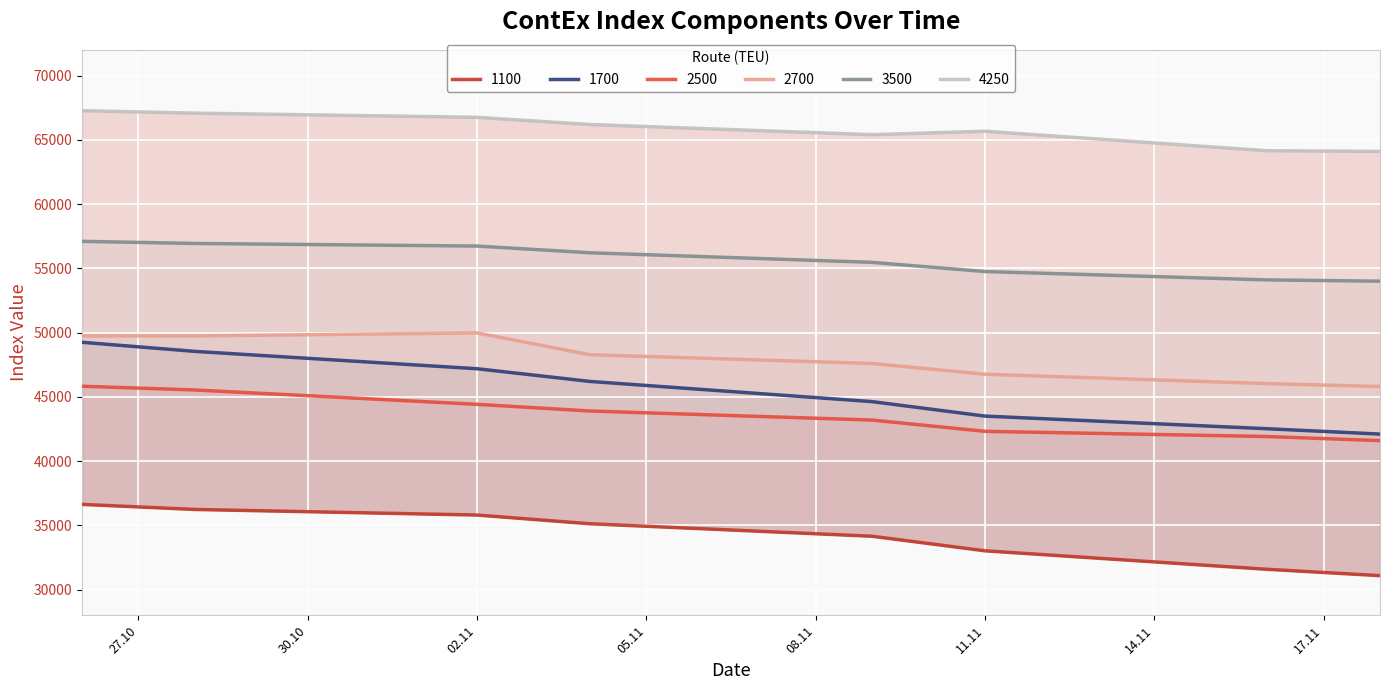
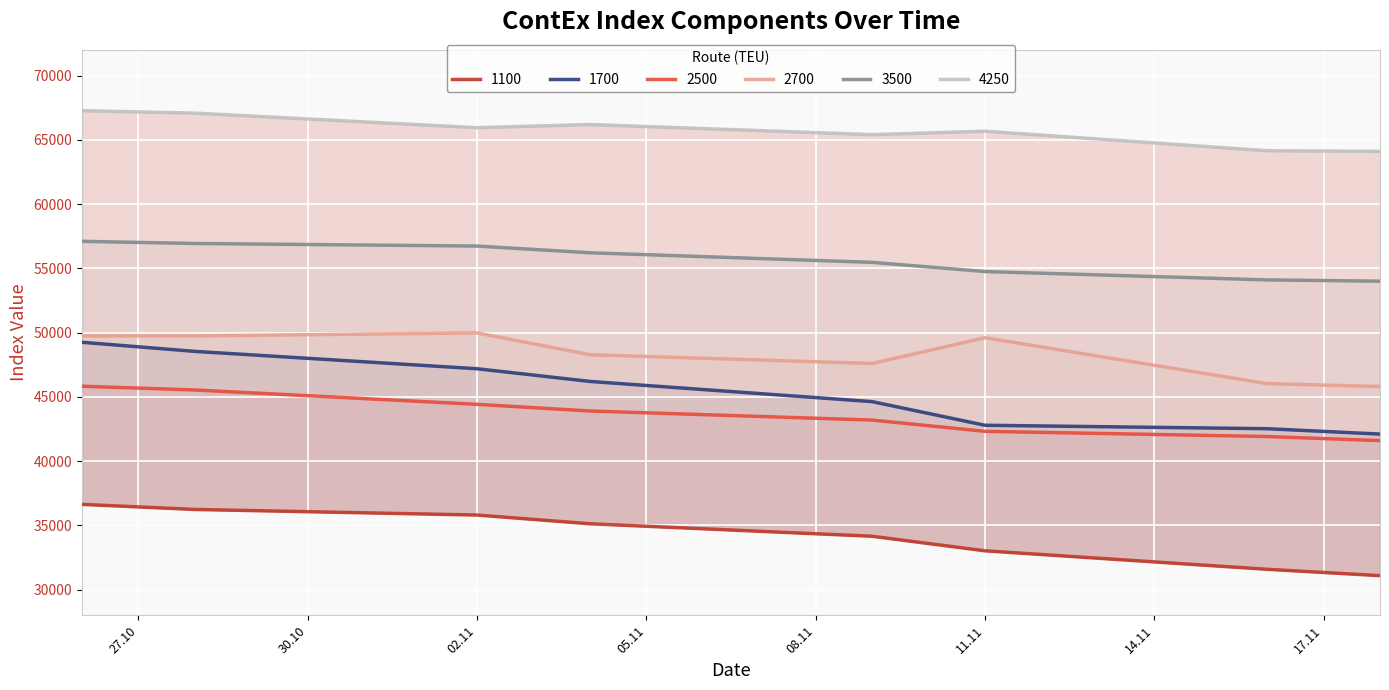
4250, 02.11: 66800 -> 65900
1700, 11.11: 43500 -> 42800
2700, 11.11: 46800 -> 49600
